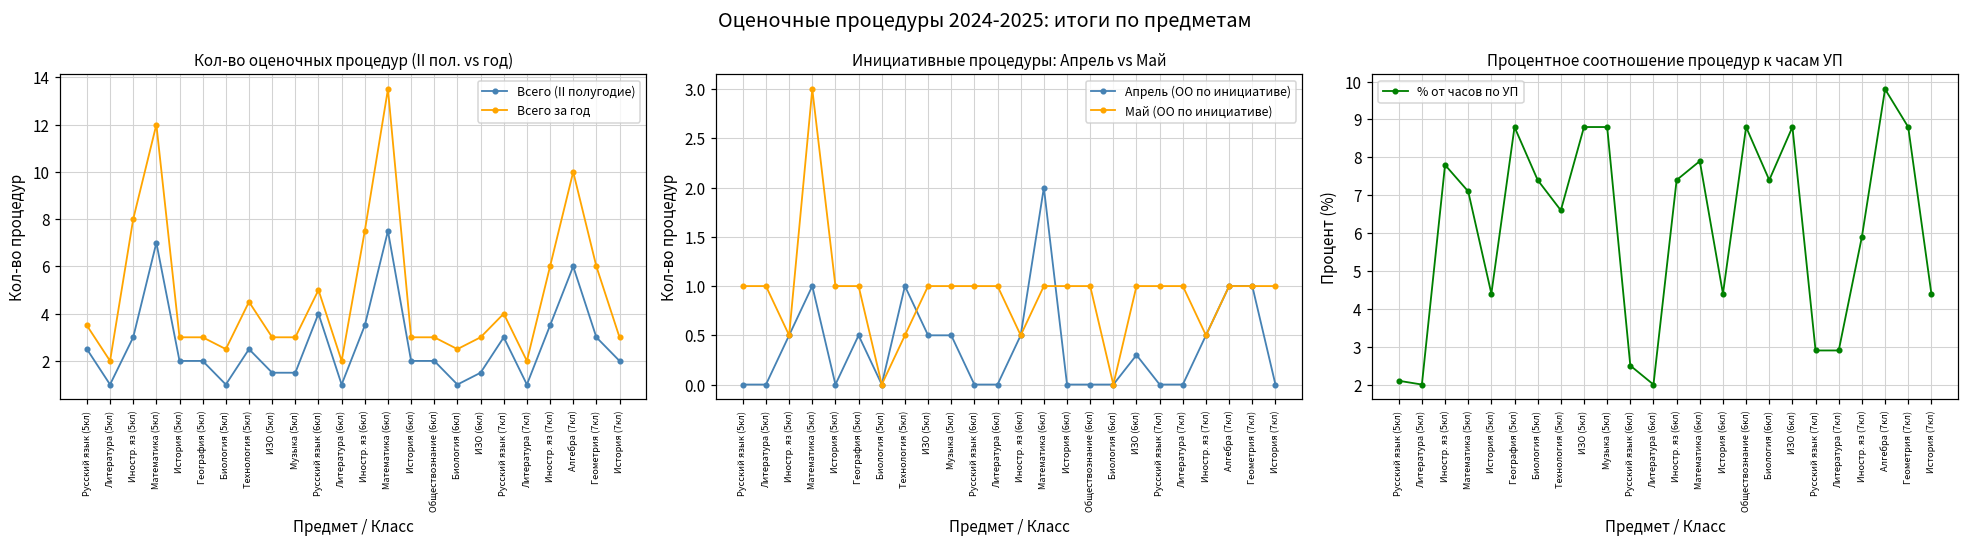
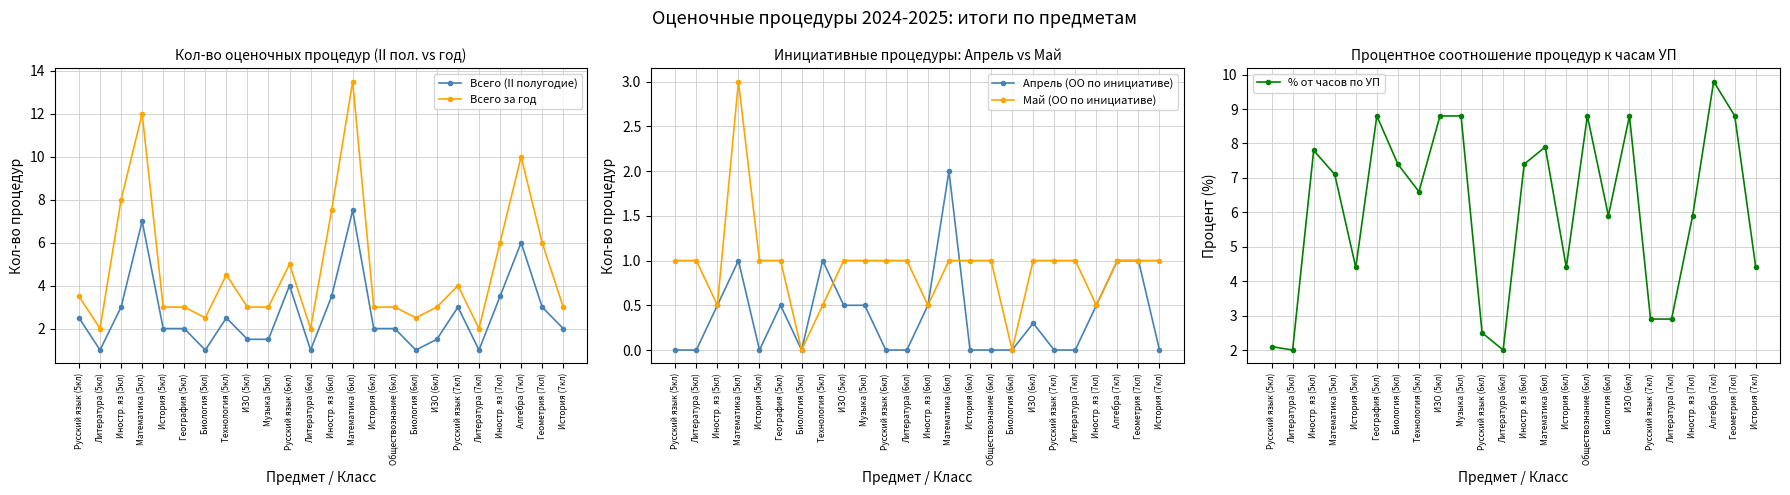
Процентное соотношение процедур к часам УП, Биология (6кл): 7.4 -> 5.9
